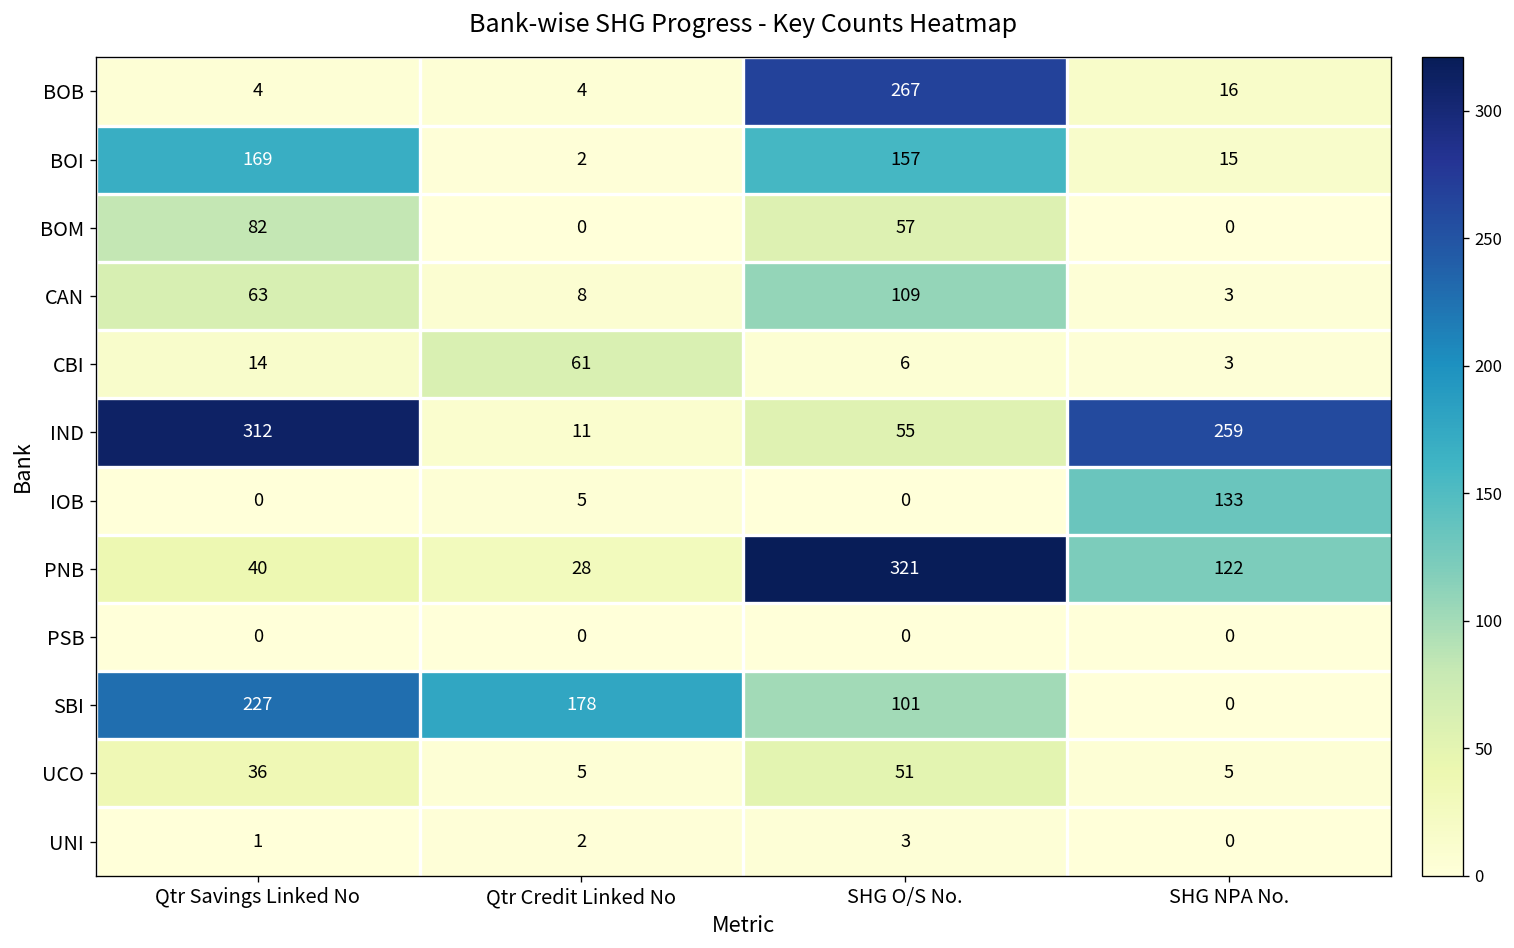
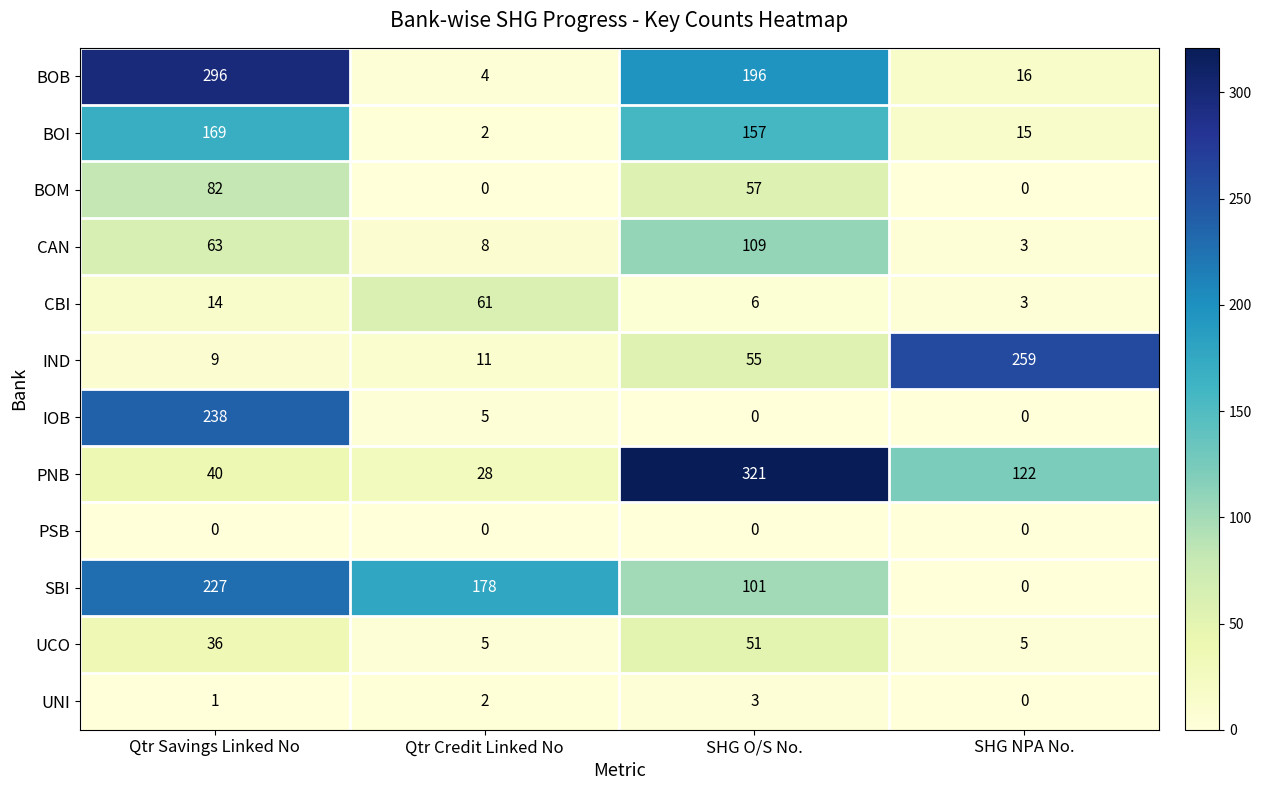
BOB, Qtr Savings Linked No: 4 -> 296
BOB, SHG O/S No.: 267 -> 196
IND, Qtr Savings Linked No: 312 -> 9
IOB, Qtr Savings Linked No: 0 -> 238
IOB, SHG NPA No.: 133 -> 0
